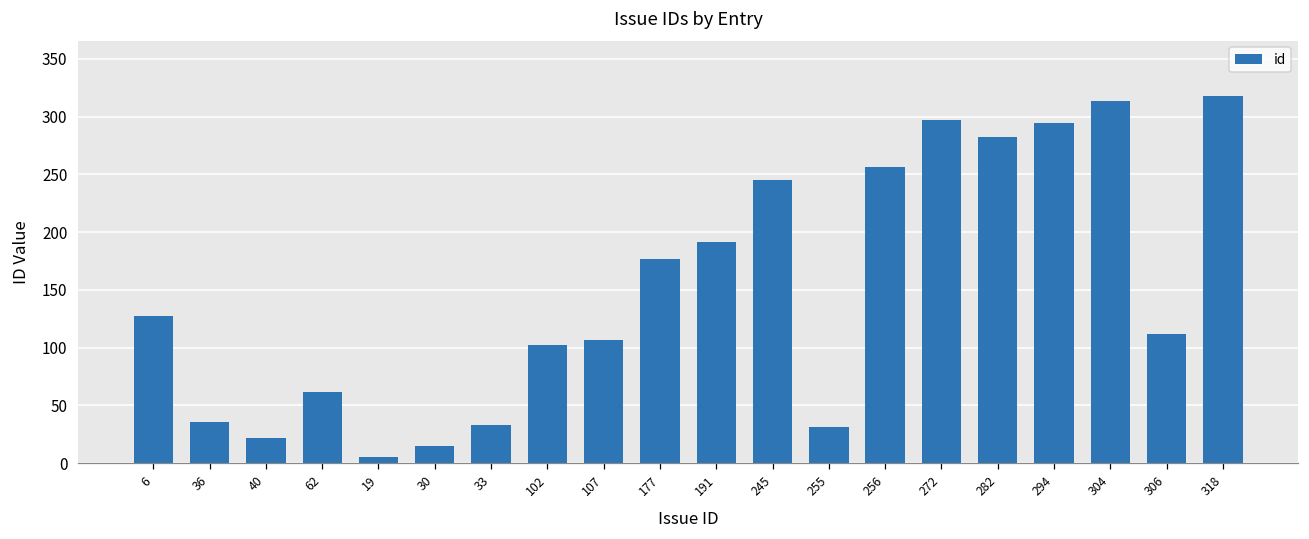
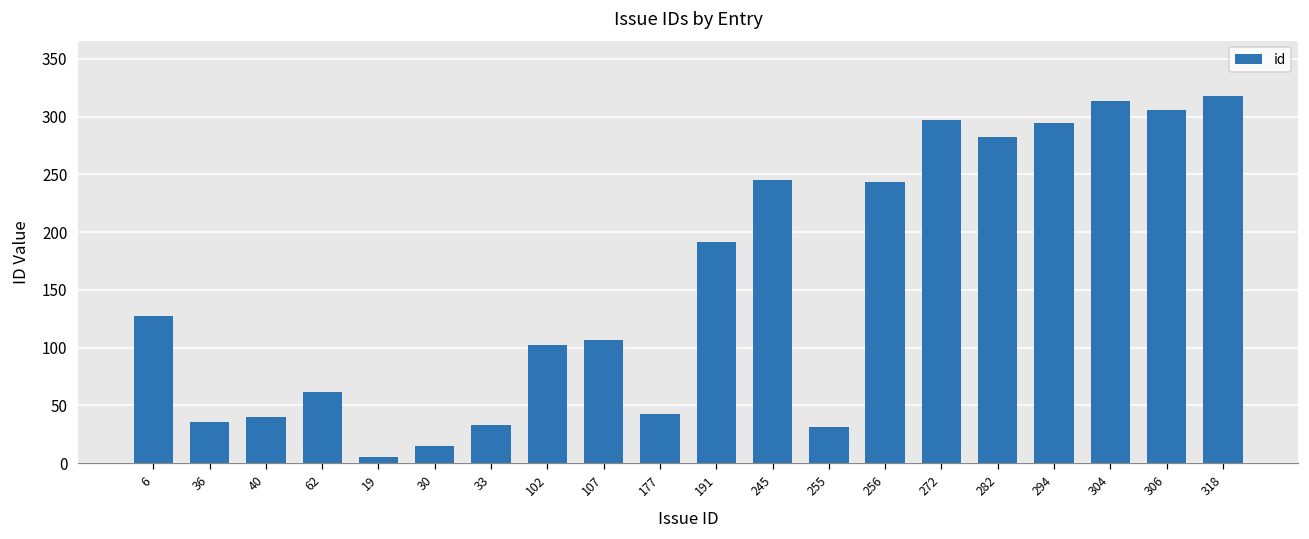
40: 22 -> 40
177: 177 -> 43
256: 256 -> 243
306: 112 -> 306
